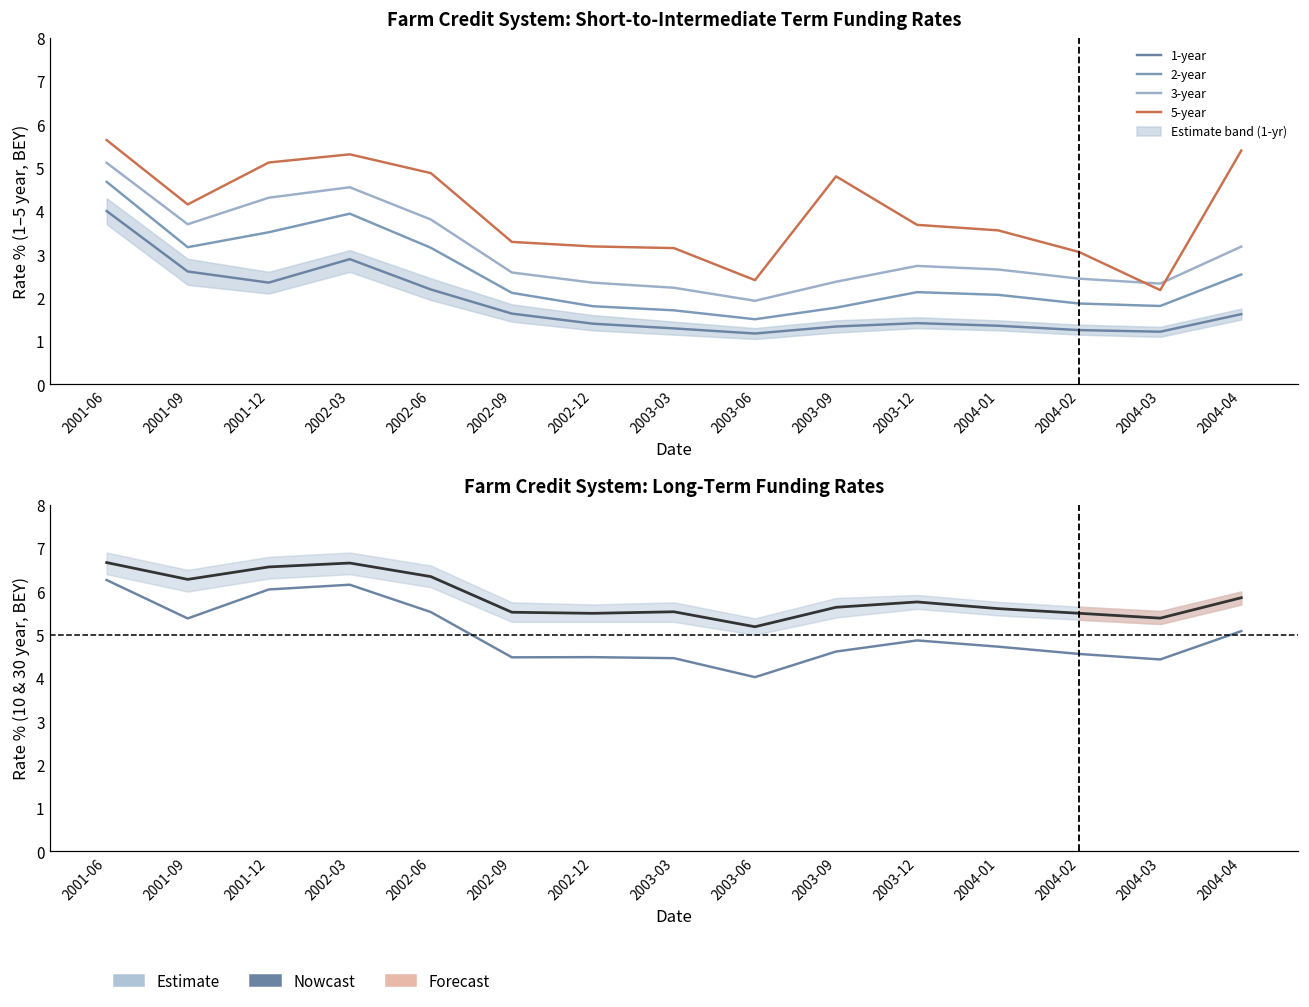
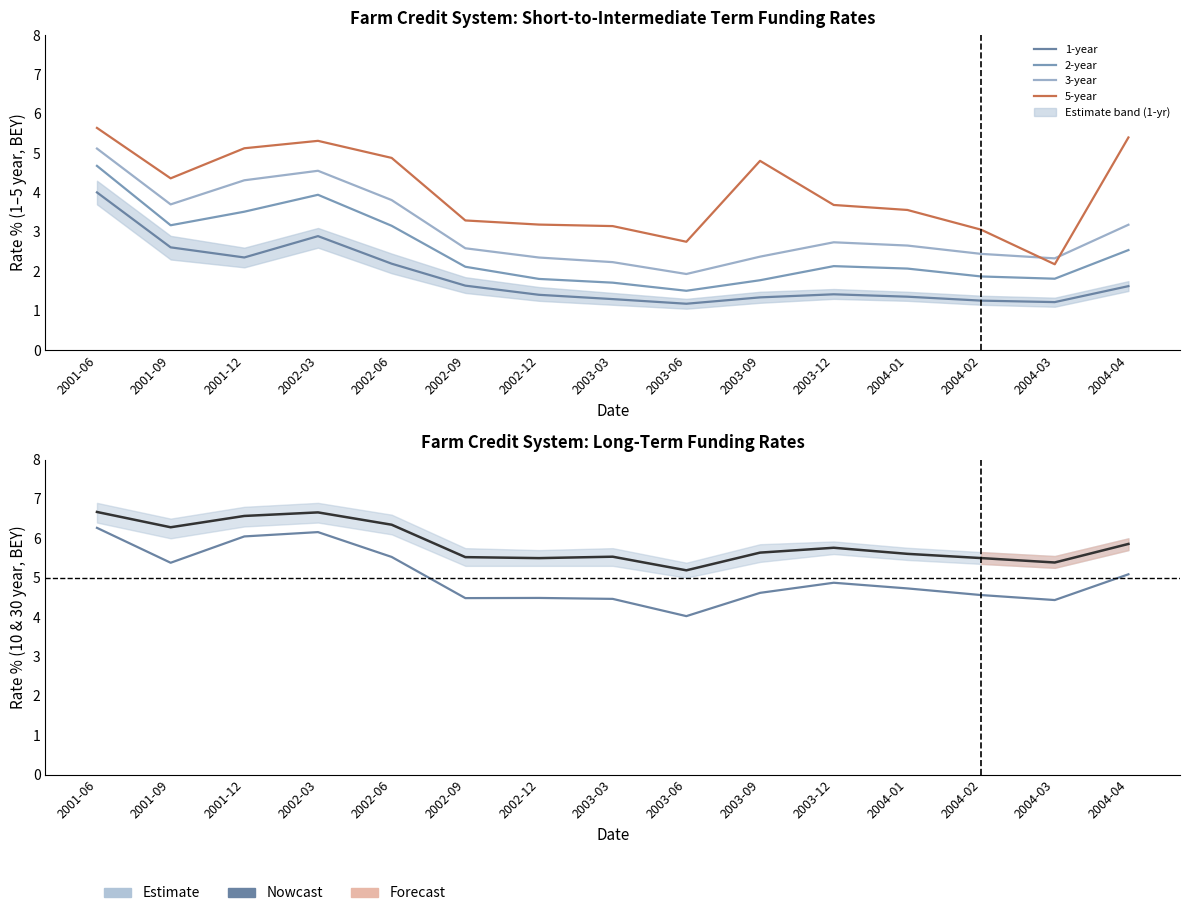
Farm Credit System: Short-to-Intermediate Term Funding Rates, 5-year, 2001-09: 4.2 -> 4.4
Farm Credit System: Short-to-Intermediate Term Funding Rates, 5-year, 2003-06: 2.4 -> 2.8
